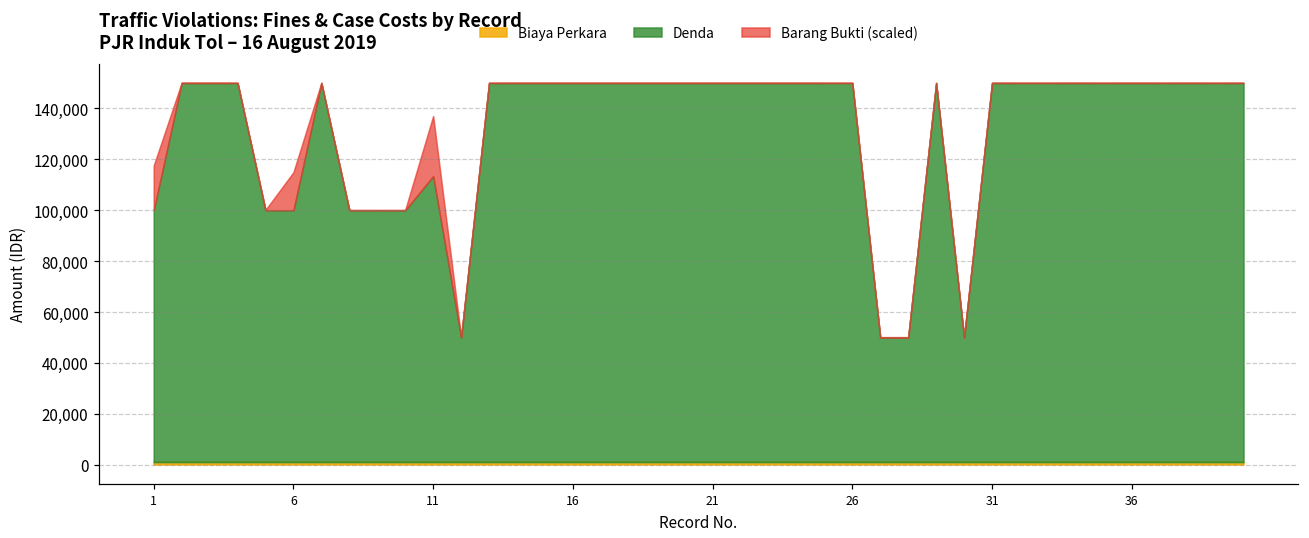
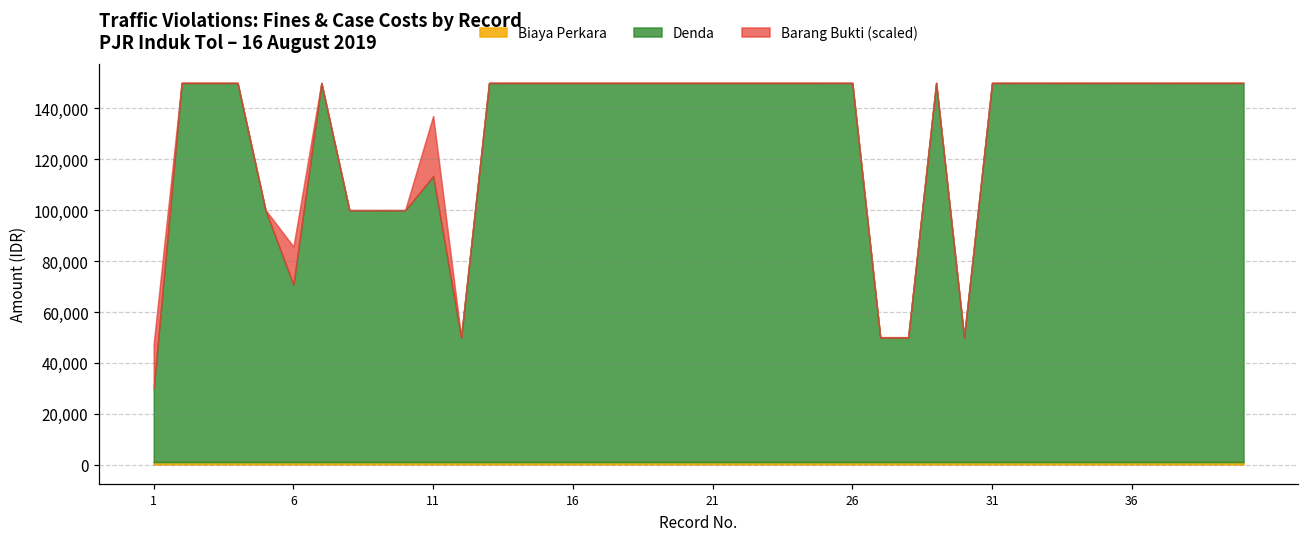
Denda, 1: 99,000 -> 29,000
Denda, 6: 99,000 -> 70,000
